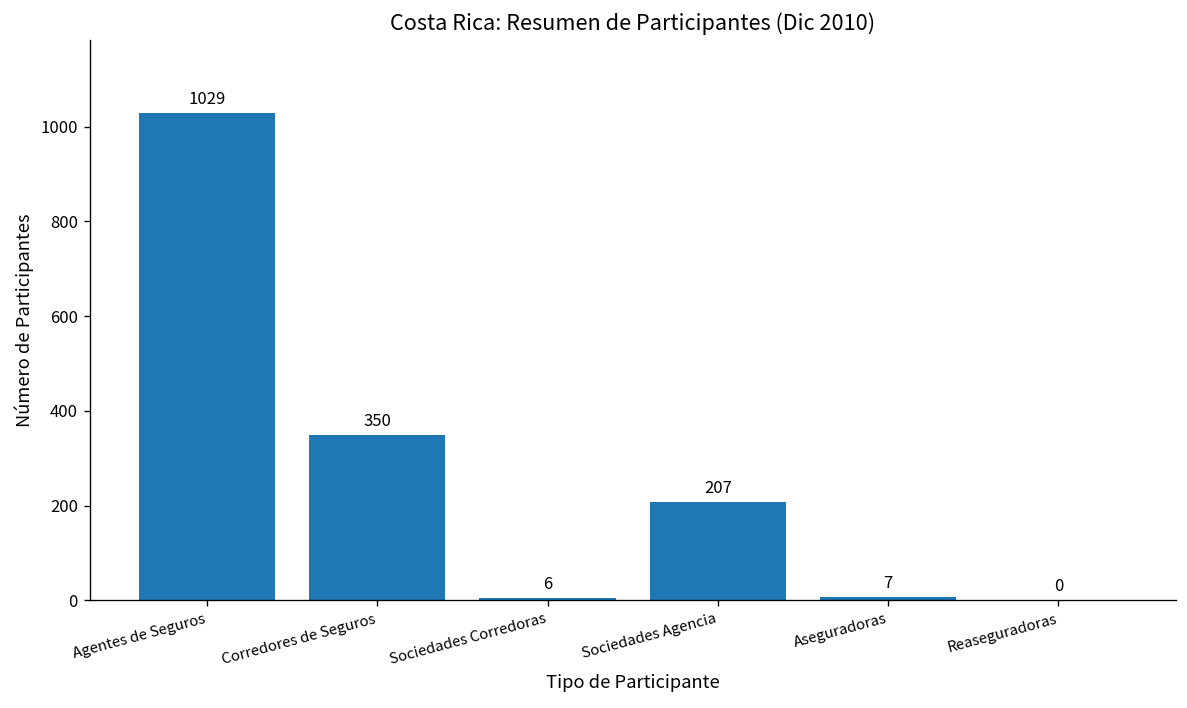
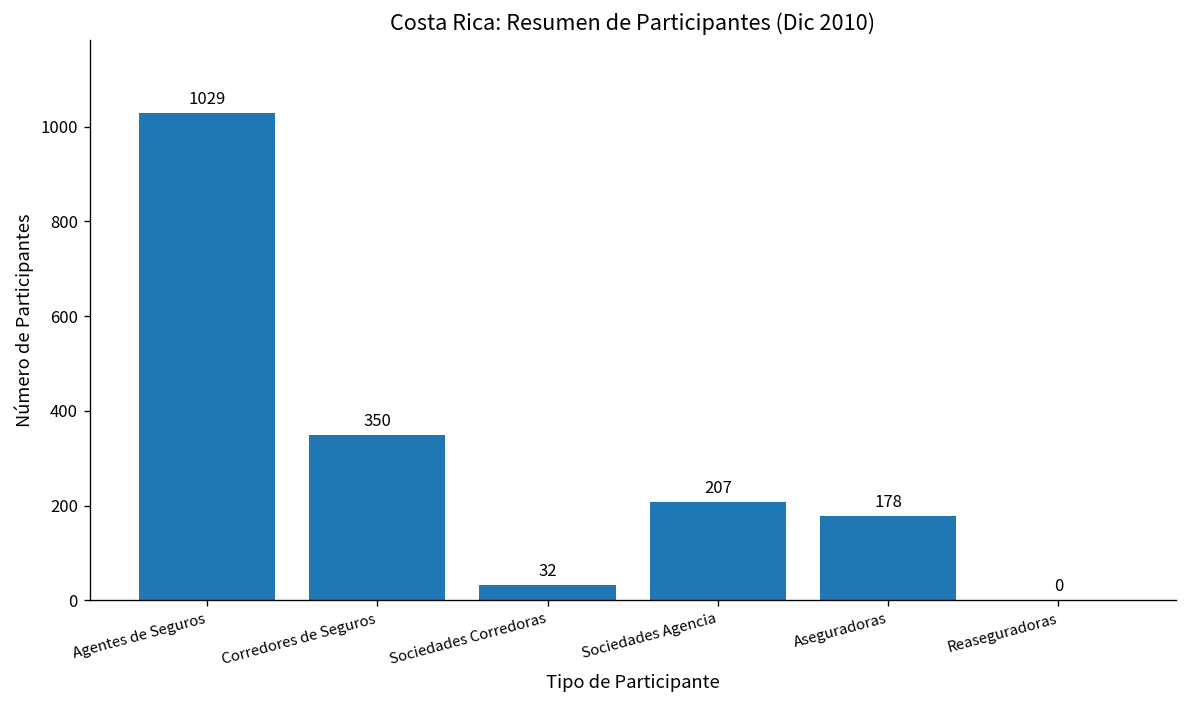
Sociedades Corredoras: 6 -> 32
Aseguradoras: 7 -> 178
